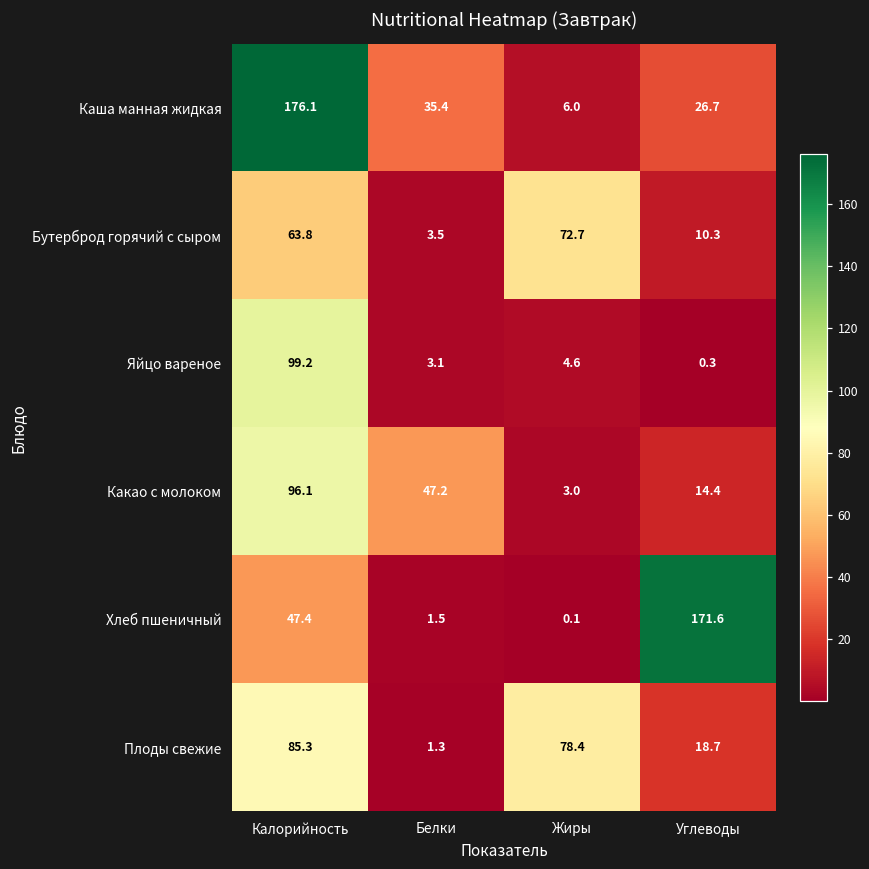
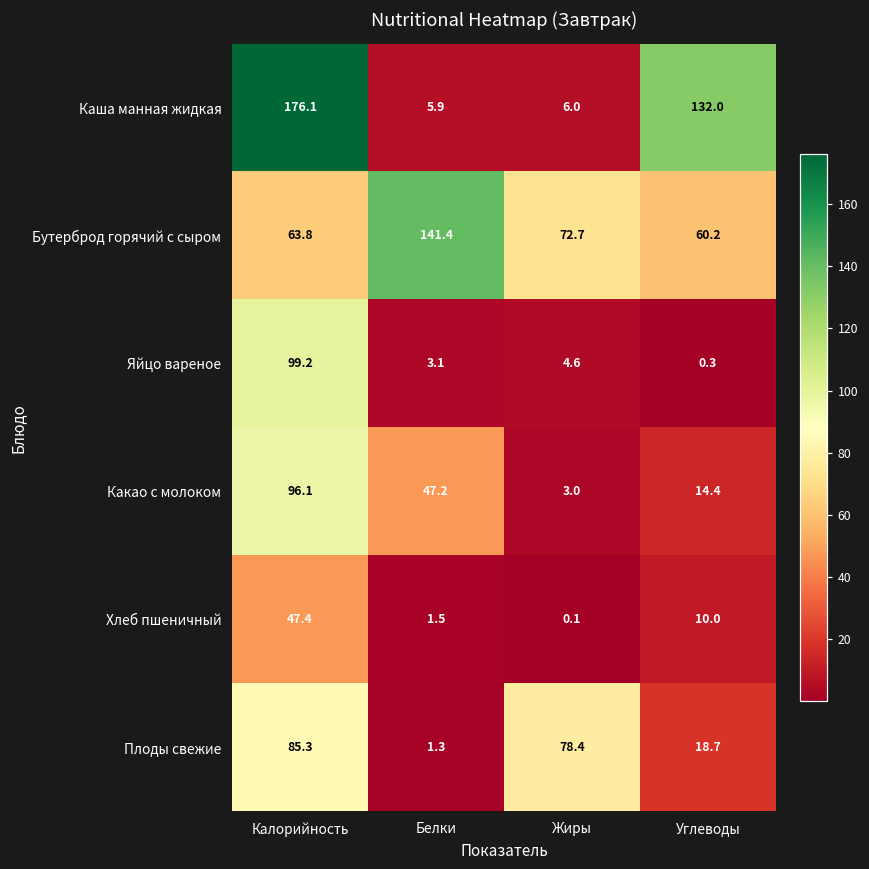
Каша манная жидкая, Белки: 35.4 -> 5.9
Каша манная жидкая, Углеводы: 26.7 -> 132.0
Бутерброд горячий с сыром, Белки: 3.5 -> 141.4
Бутерброд горячий с сыром, Углеводы: 10.3 -> 60.2
Хлеб пшеничный, Углеводы: 171.6 -> 10.0
